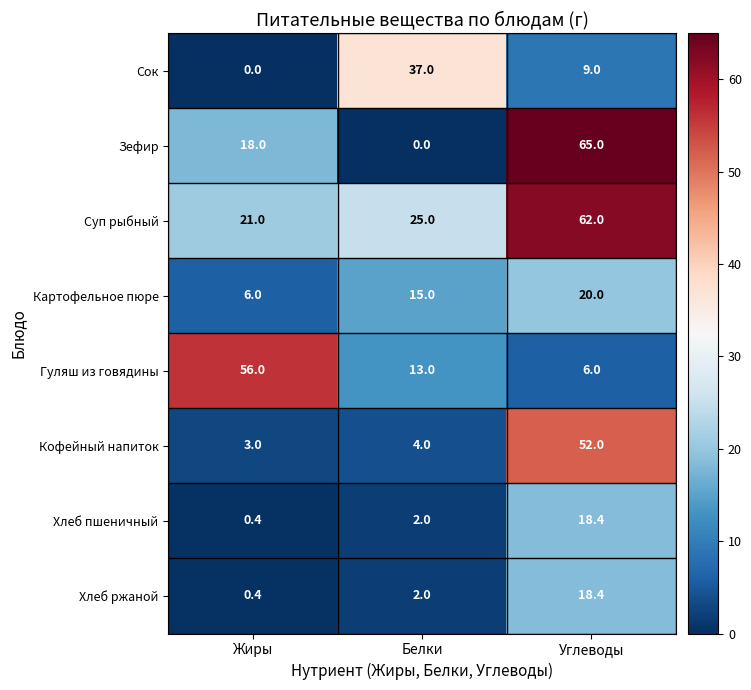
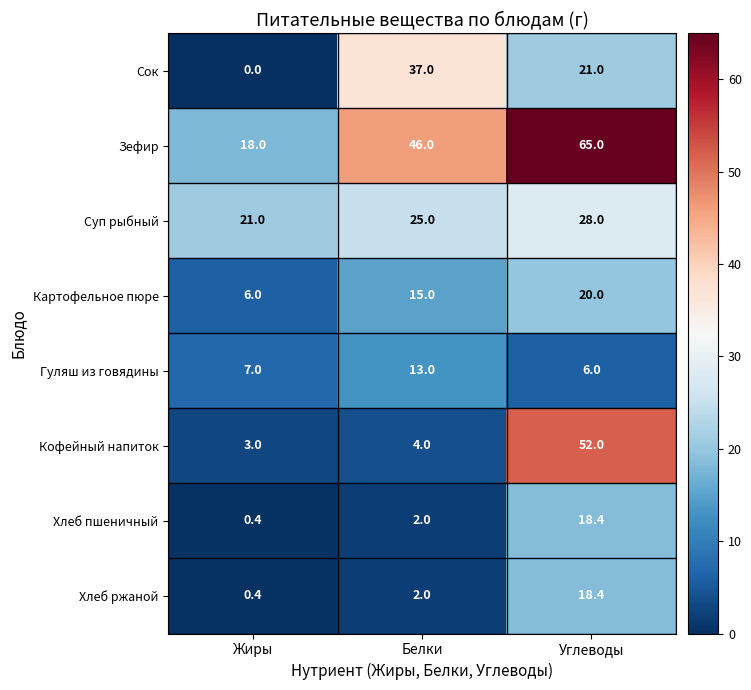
Сок, Углеводы: 9.0 -> 21.0
Зефир, Белки: 0.0 -> 46.0
Суп рыбный, Углеводы: 62.0 -> 28.0
Гуляш из говядины, Жиры: 56.0 -> 7.0
